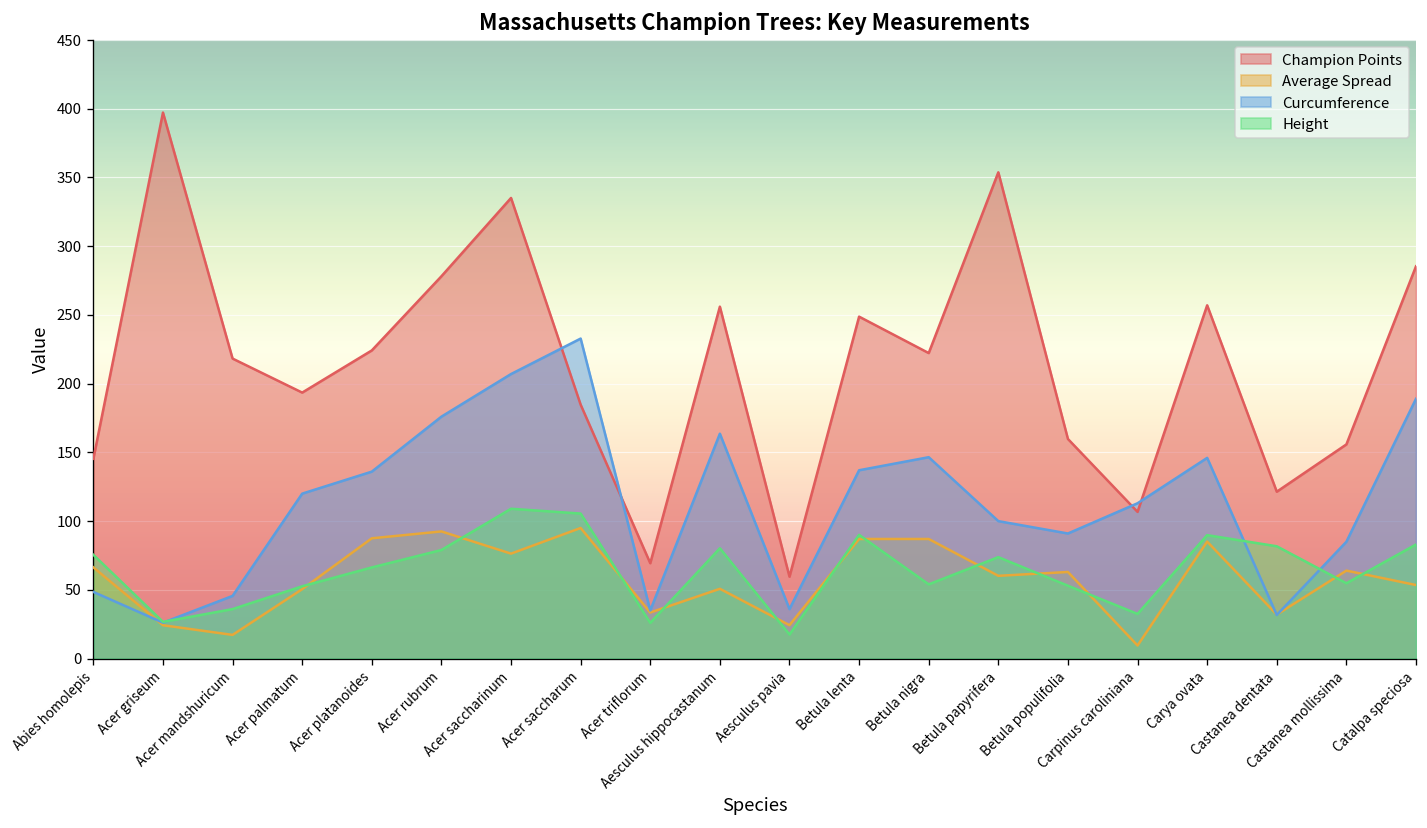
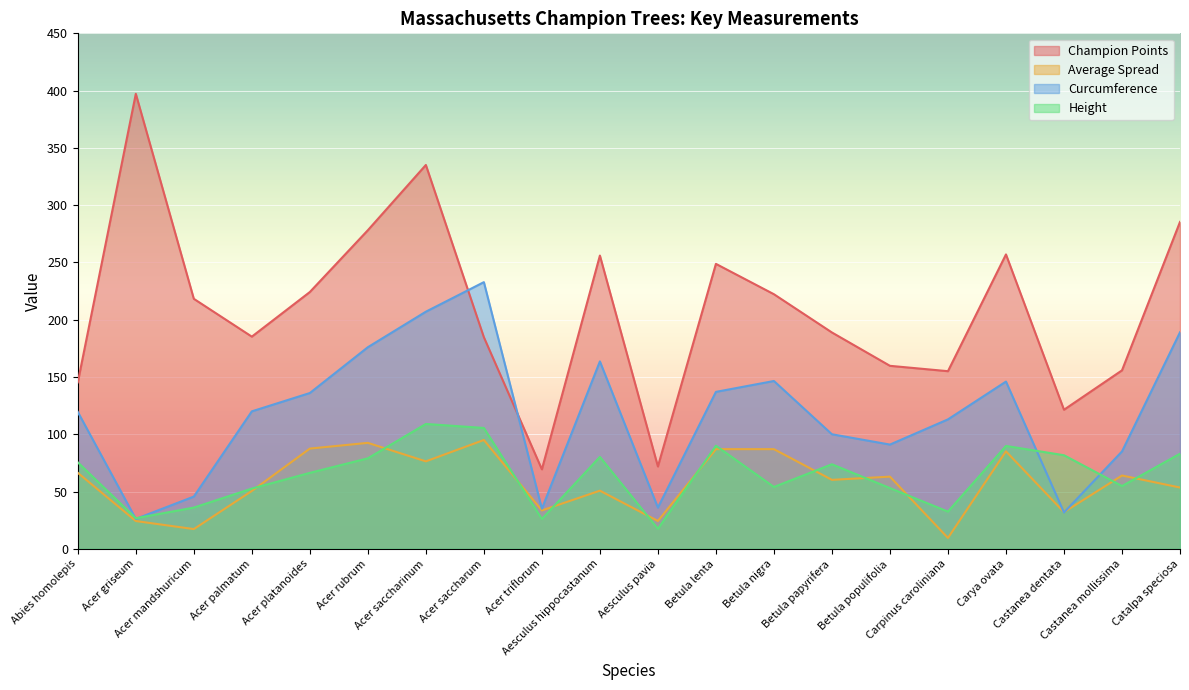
Curcumference, Abies homolepis: 49 -> 120
Champion Points, Acer palmatum: 194 -> 185
Champion Points, Aesculus pavia: 60 -> 72
Champion Points, Betula papyrifera: 354 -> 189
Champion Points, Carpinus caroliniana: 107 -> 155
